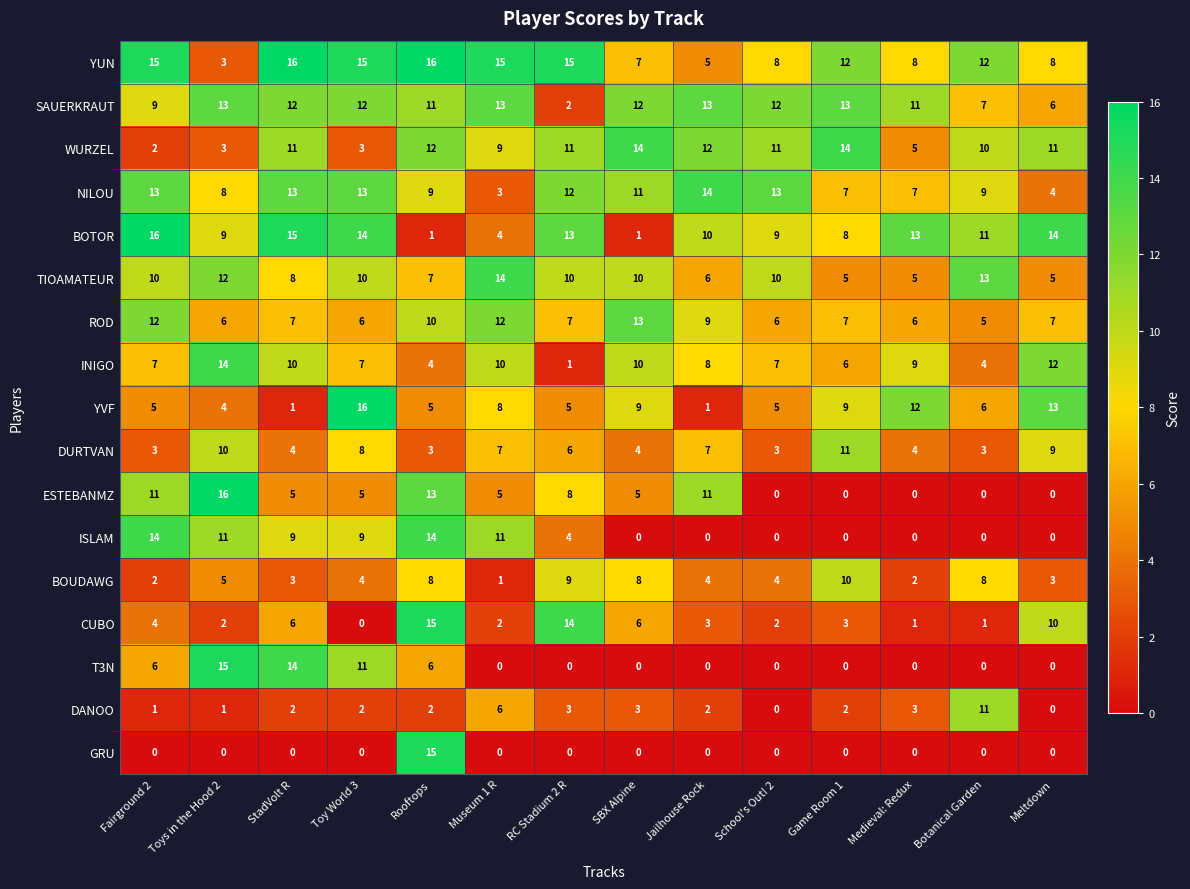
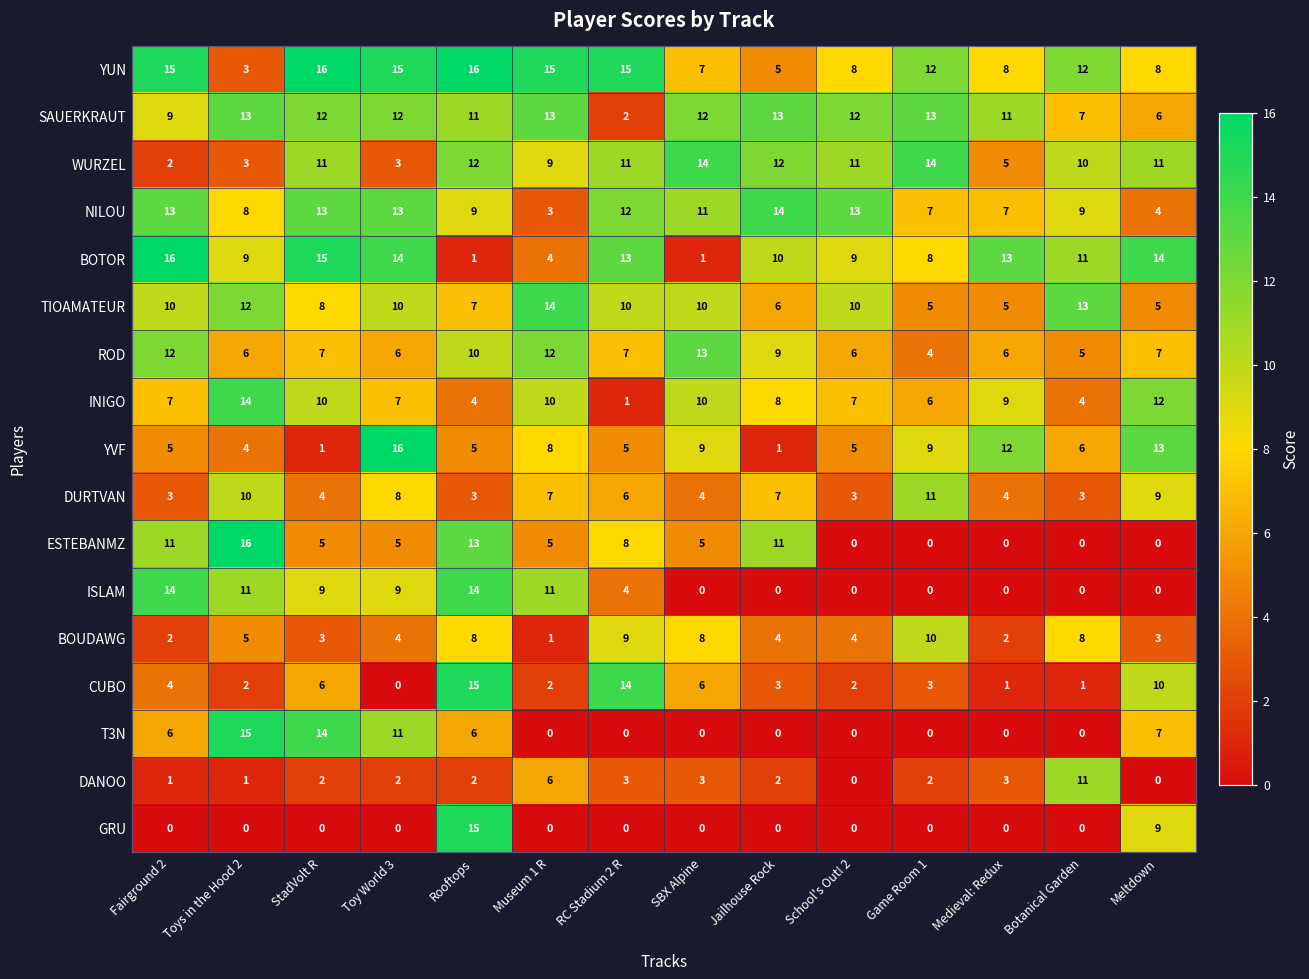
ROD, Game Room 1: 7 -> 4
T3N, Meltdown: 0 -> 7
GRU, Meltdown: 0 -> 9
